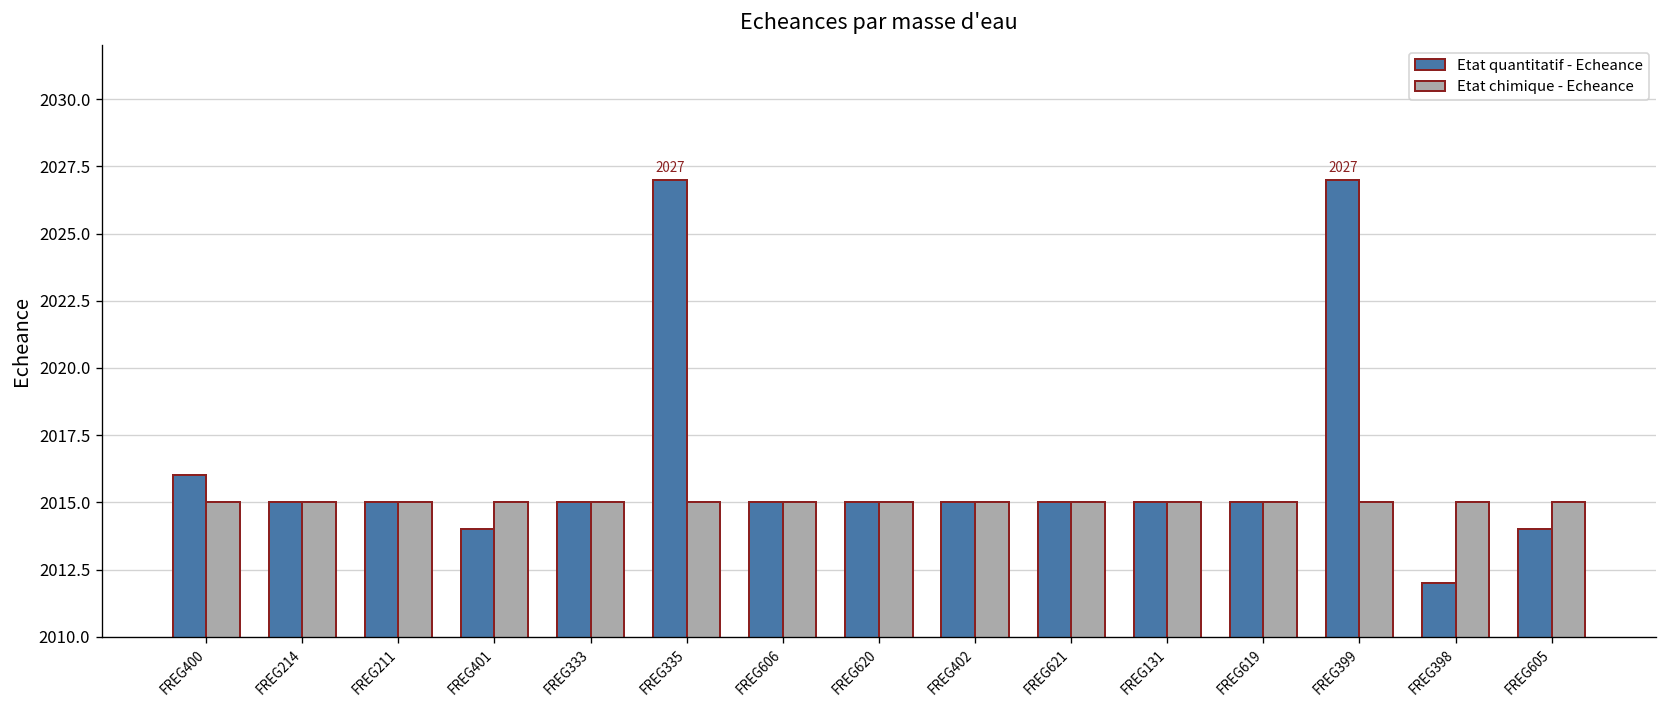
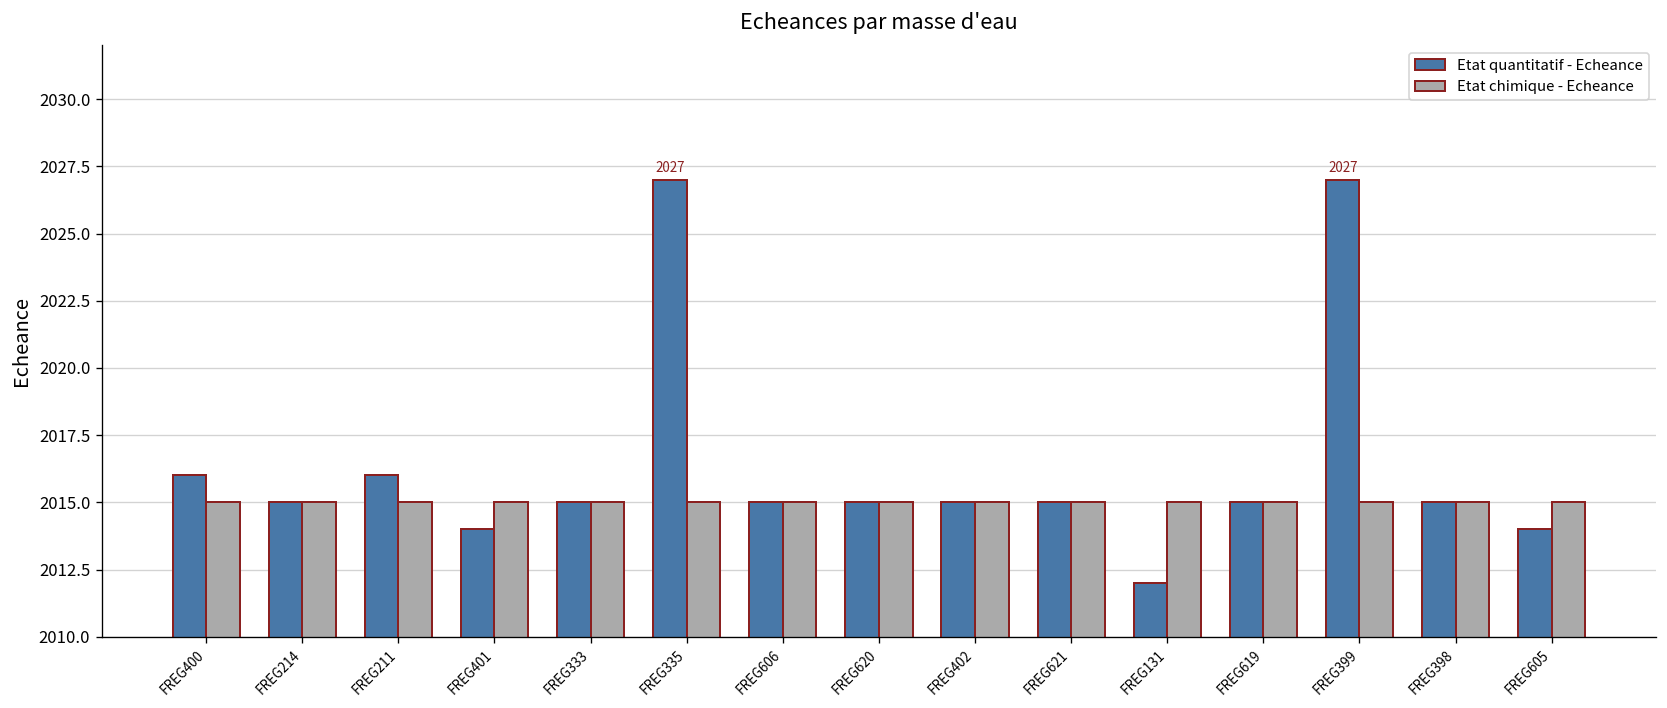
Etat quantitatif - Echeance, FREG211: 2015 -> 2016
Etat quantitatif - Echeance, FREG131: 2015 -> 2012
Etat quantitatif - Echeance, FREG398: 2012 -> 2015
